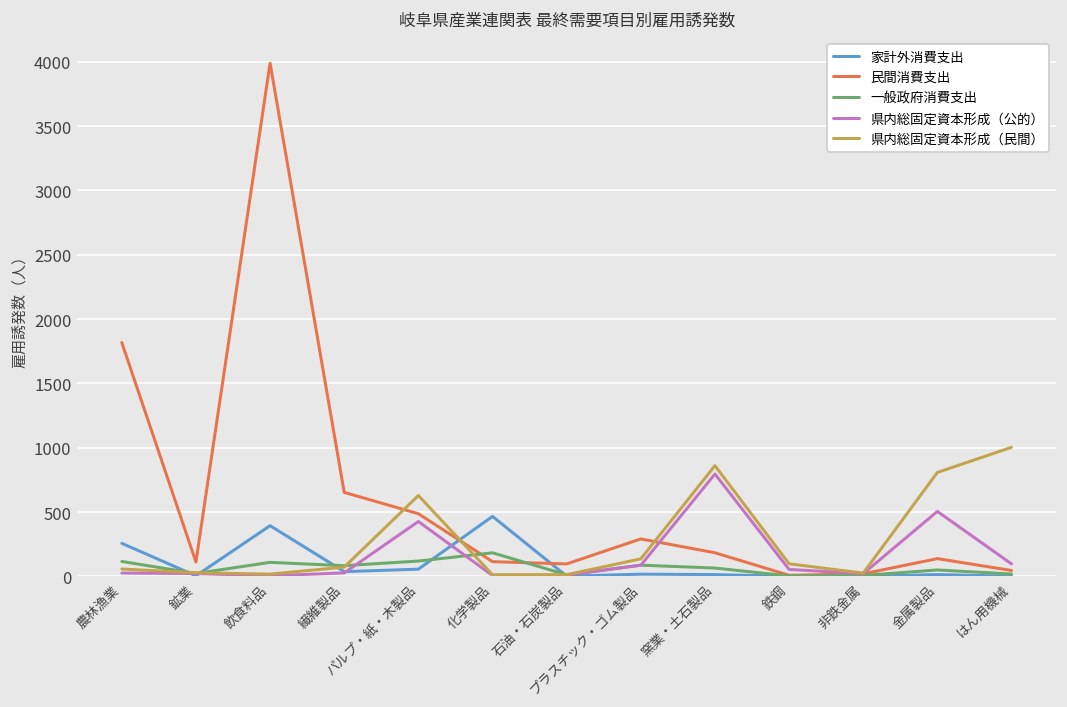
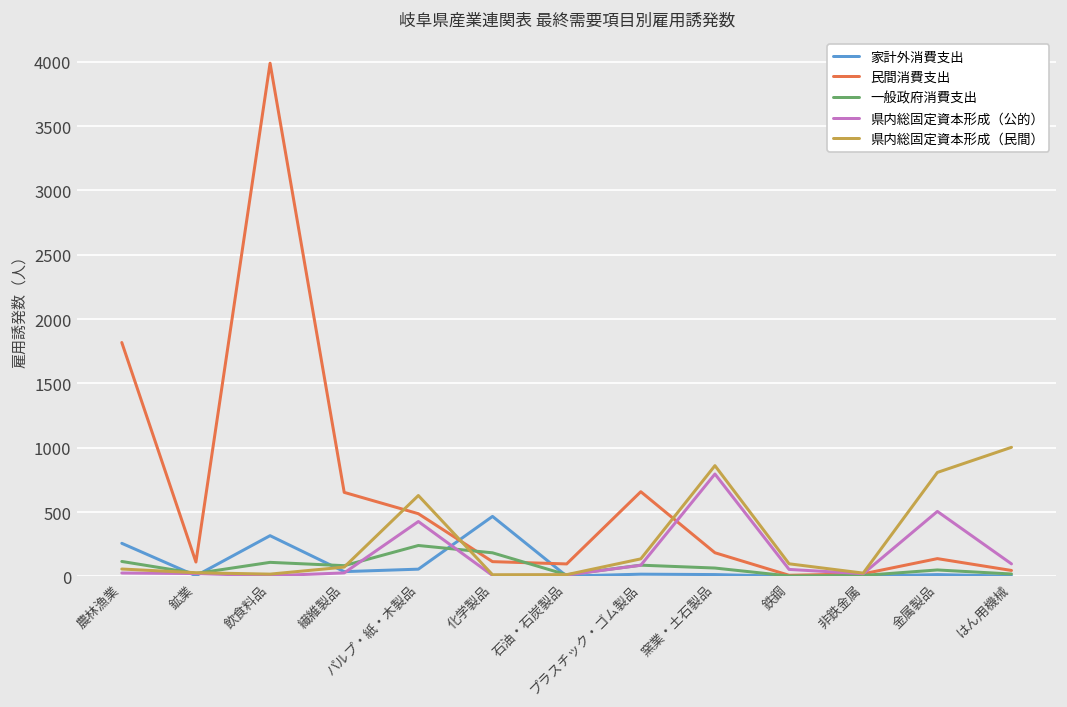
家計外消費支出, 飲食料品: 390 -> 320
一般政府消費支出, パルプ・紙・木製品: 120 -> 240
民間消費支出, プラスチック・ゴム製品: 290 -> 660
